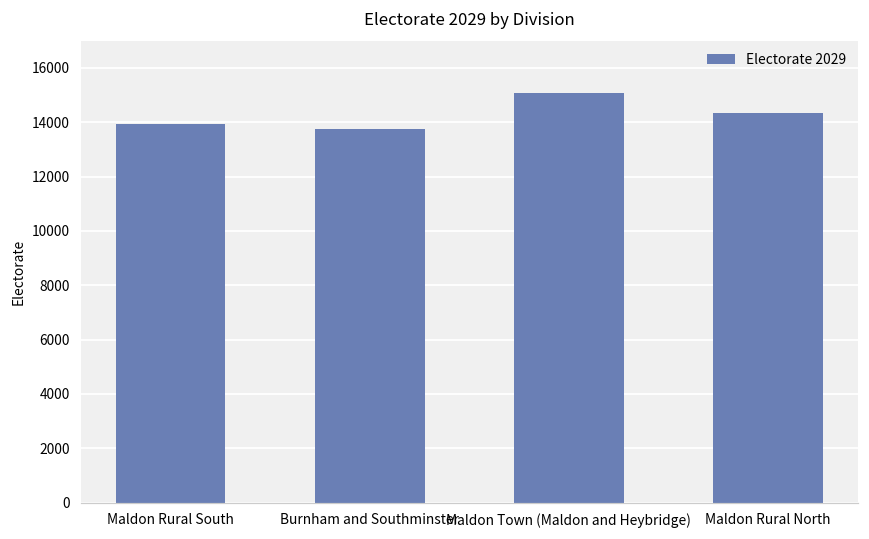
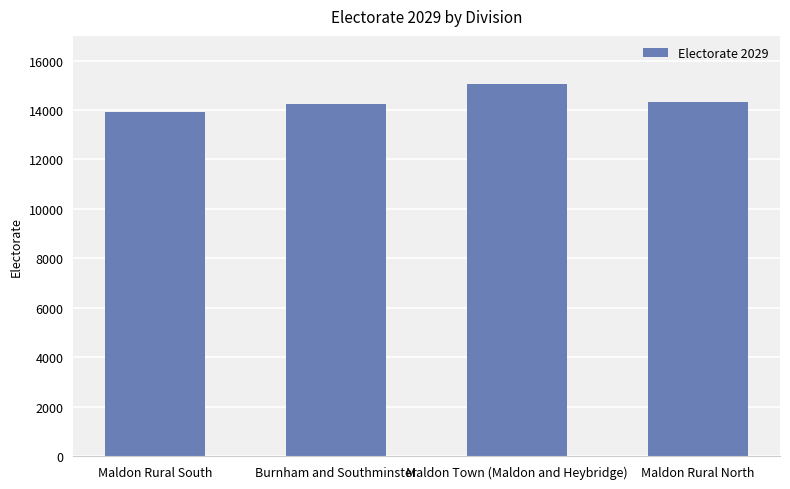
Burnham and Southminster: 13700 -> 14300
